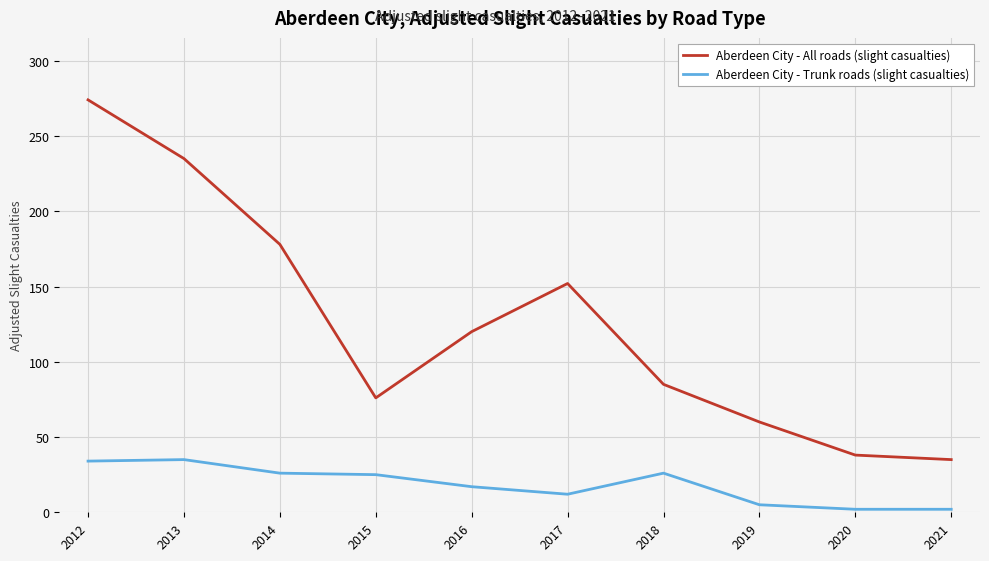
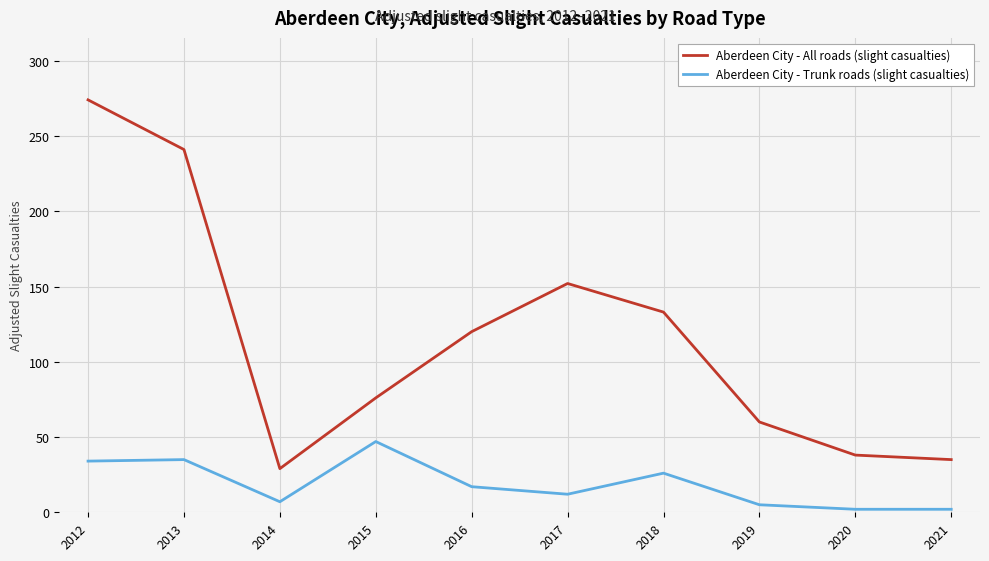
Aberdeen City - All roads (slight casualties), 2013: 235 -> 241
Aberdeen City - All roads (slight casualties), 2014: 178 -> 29
Aberdeen City - Trunk roads (slight casualties), 2014: 26 -> 7
Aberdeen City - Trunk roads (slight casualties), 2015: 25 -> 47
Aberdeen City - All roads (slight casualties), 2018: 85 -> 133
